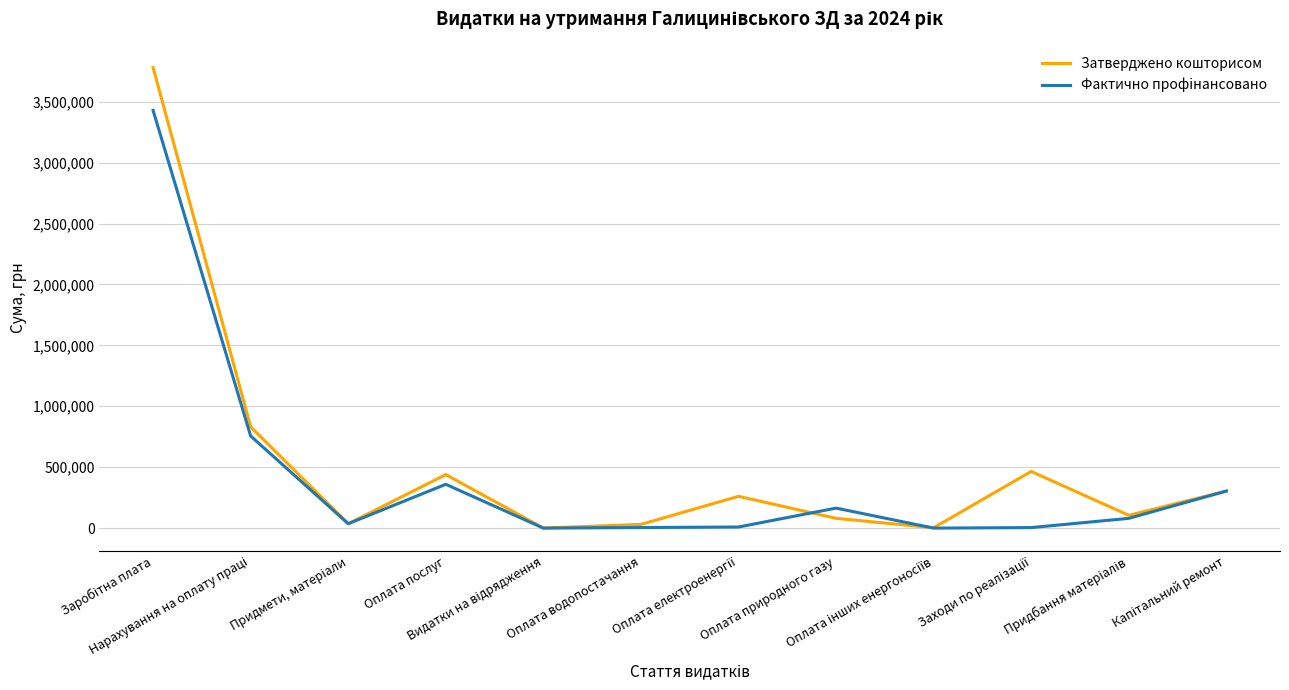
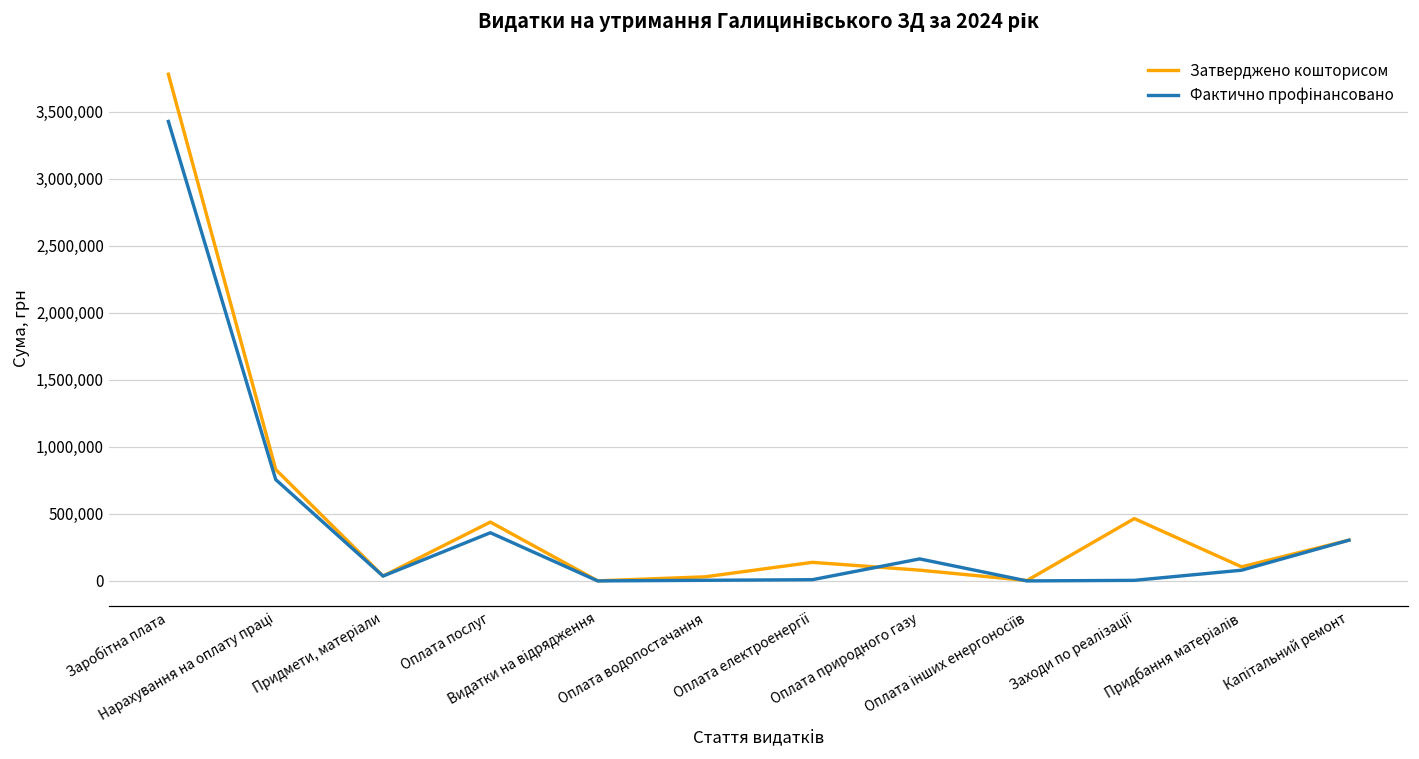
Затверджено кошторисом, Оплата електроенергії: 260,000 -> 140,000
